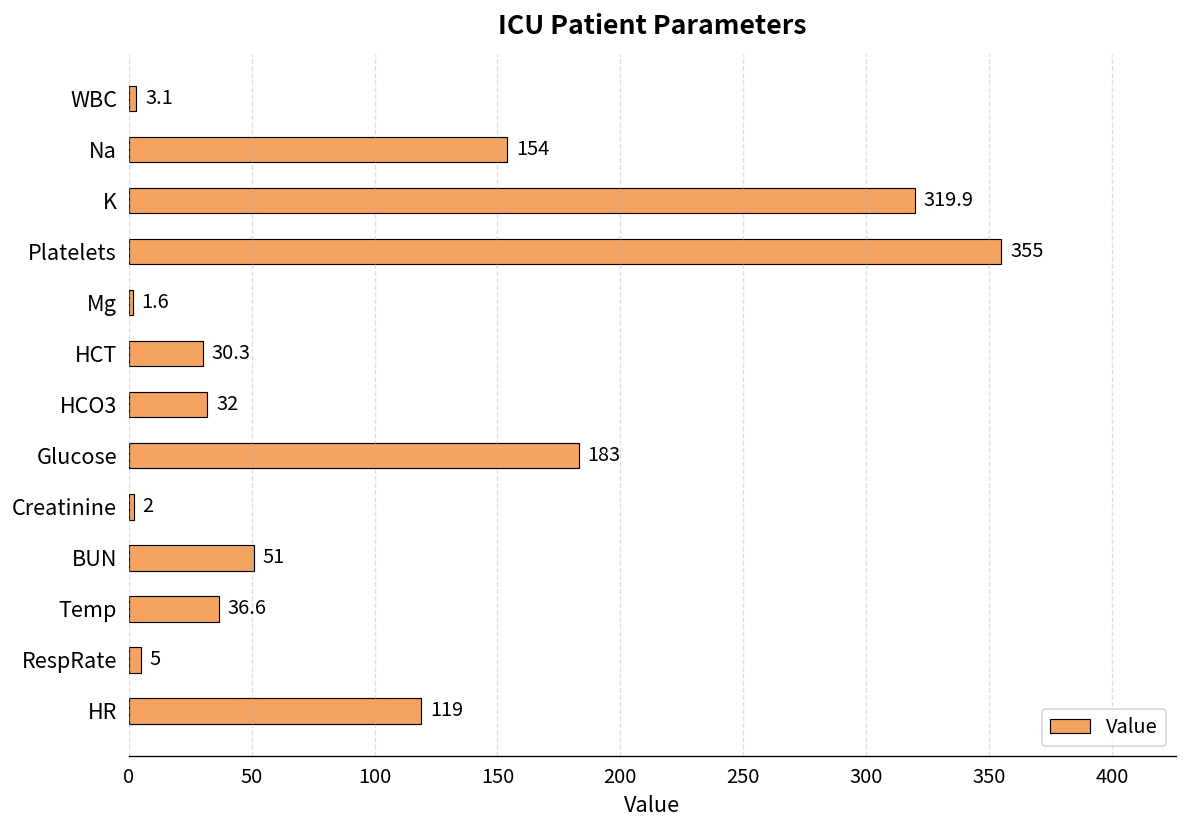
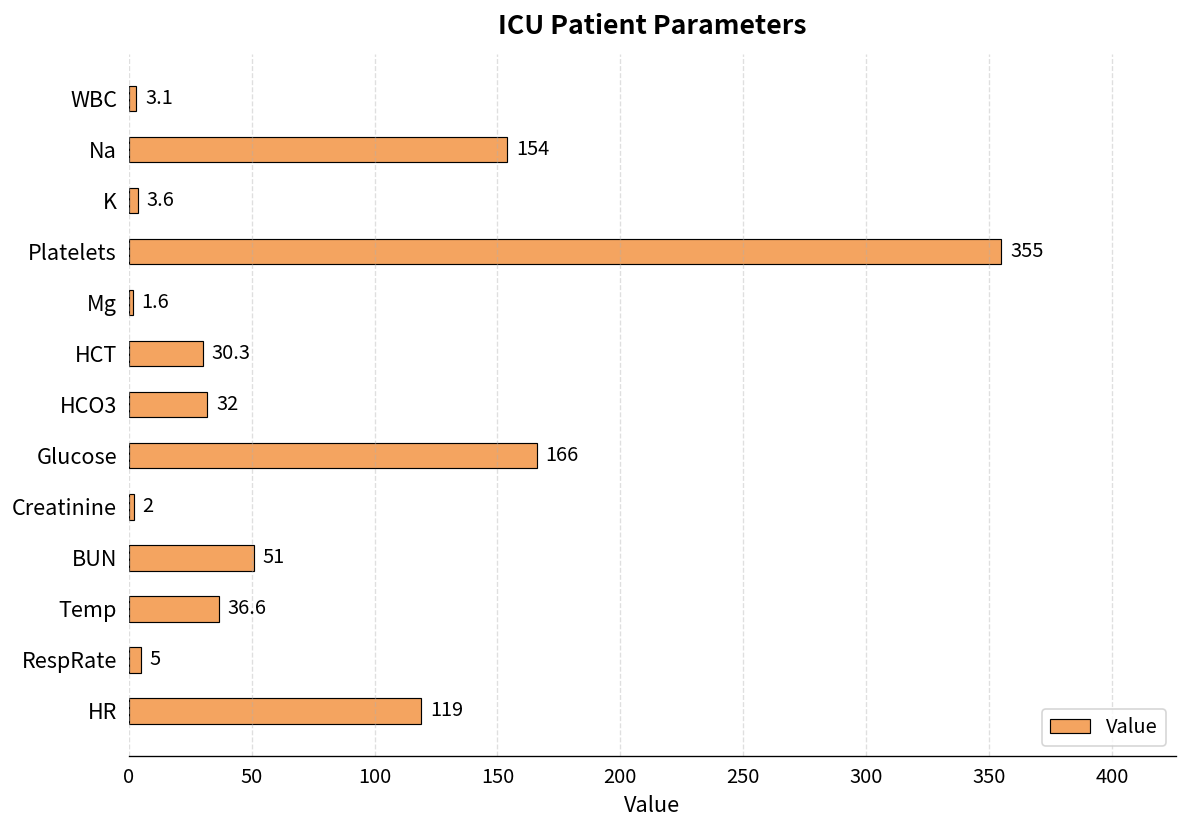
K: 319.9 -> 3.6
Glucose: 183 -> 166
